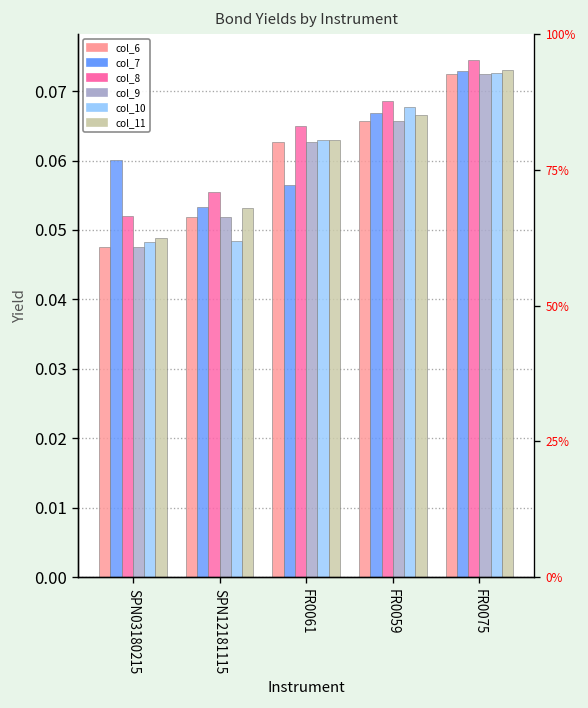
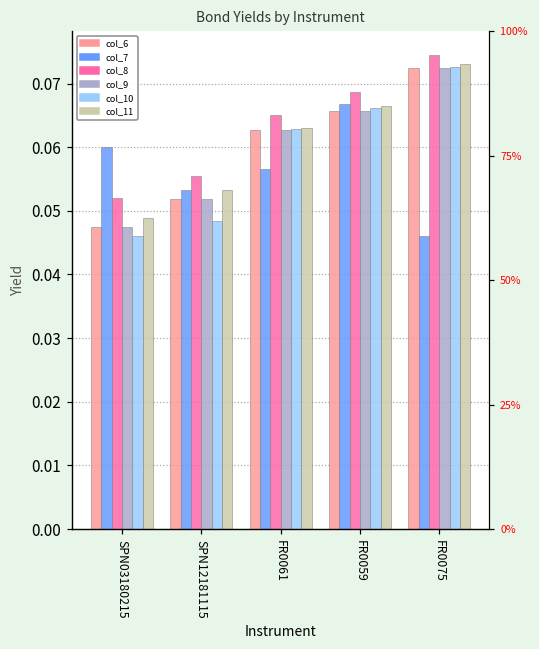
col_10, SPN03180215: 0.048 -> 0.046
col_10, FR0059: 0.068 -> 0.066
col_7, FR0075: 0.073 -> 0.046
